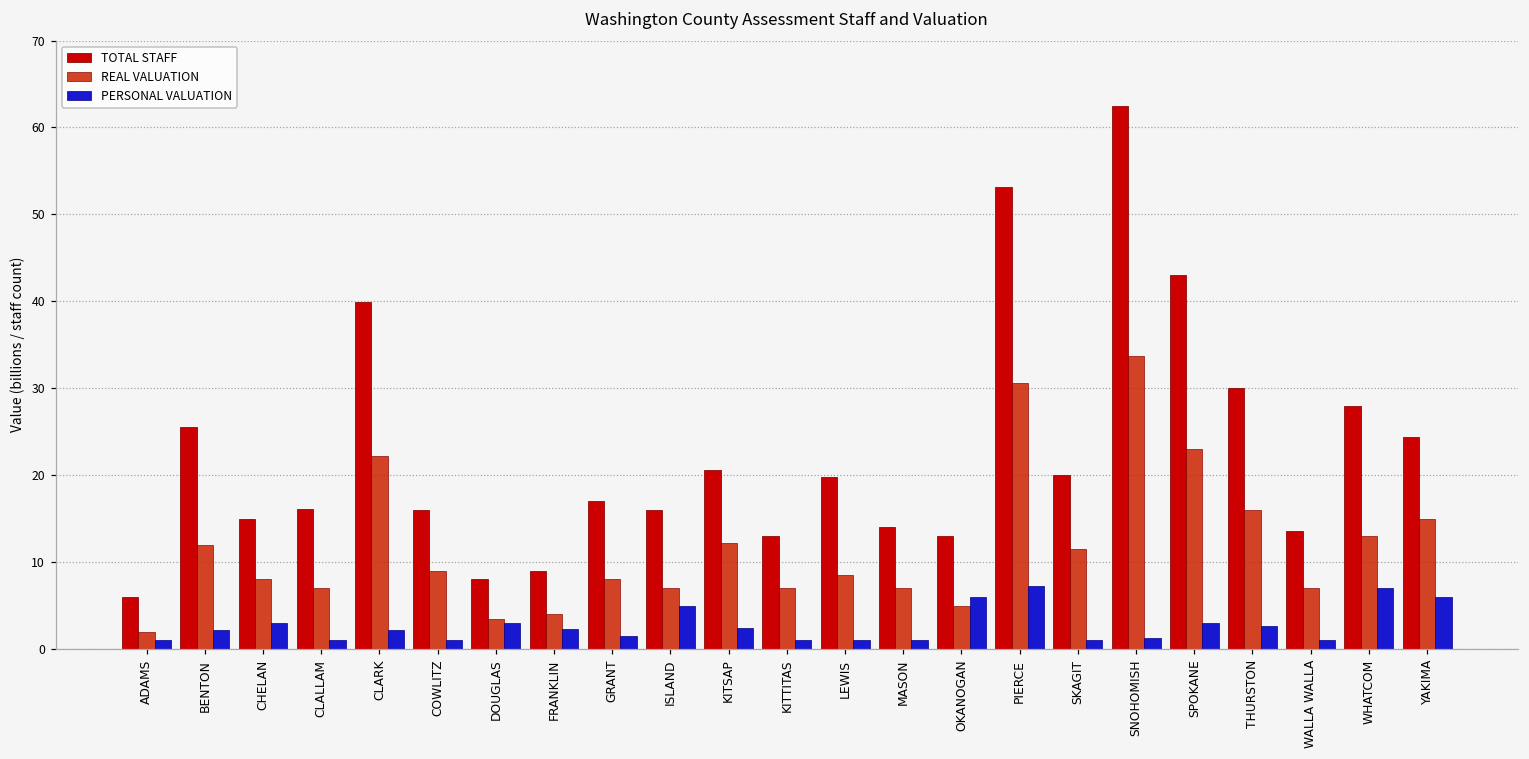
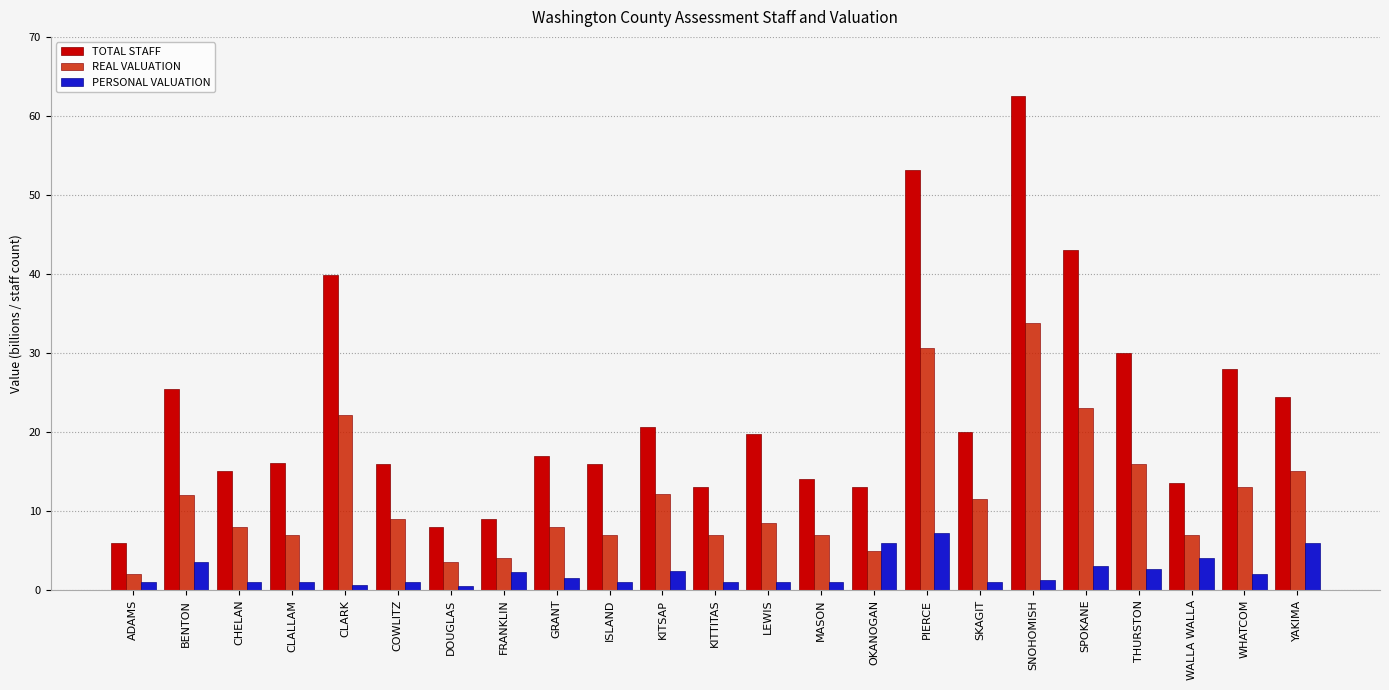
PERSONAL VALUATION, BENTON: 2 -> 4
PERSONAL VALUATION, CHELAN: 3 -> 1
PERSONAL VALUATION, CLARK: 2 -> 1
PERSONAL VALUATION, DOUGLAS: 3 -> 1
PERSONAL VALUATION, ISLAND: 5 -> 1
PERSONAL VALUATION, WALLA WALLA: 1 -> 4
PERSONAL VALUATION, WHATCOM: 7 -> 2
